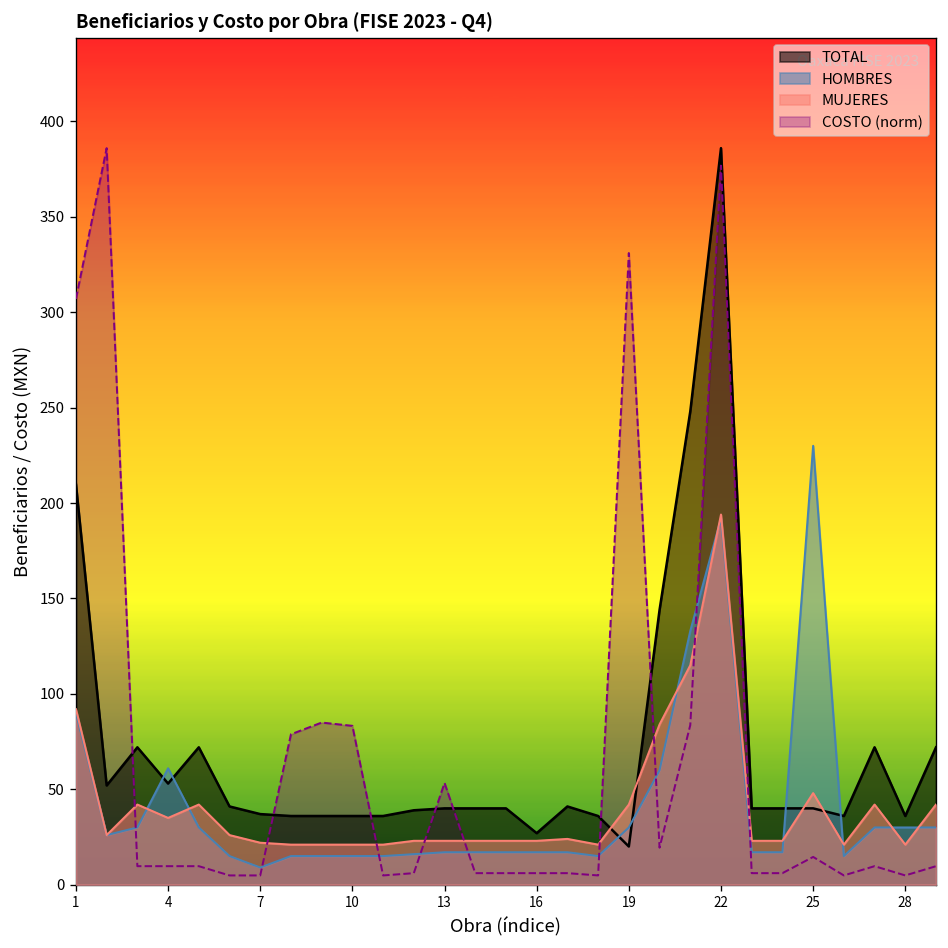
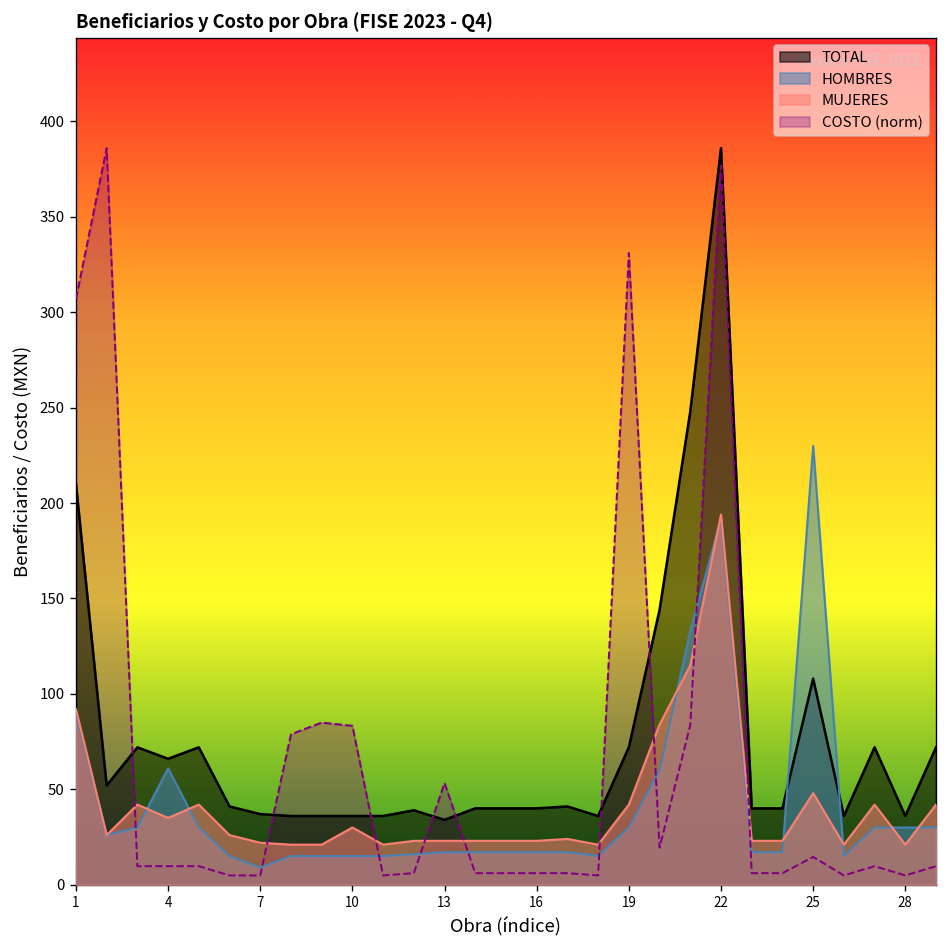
TOTAL, 4: 53 -> 66
MUJERES, 10: 21 -> 30
TOTAL, 13: 40 -> 34
TOTAL, 16: 27 -> 40
TOTAL, 19: 20 -> 72
TOTAL, 25: 40 -> 108
